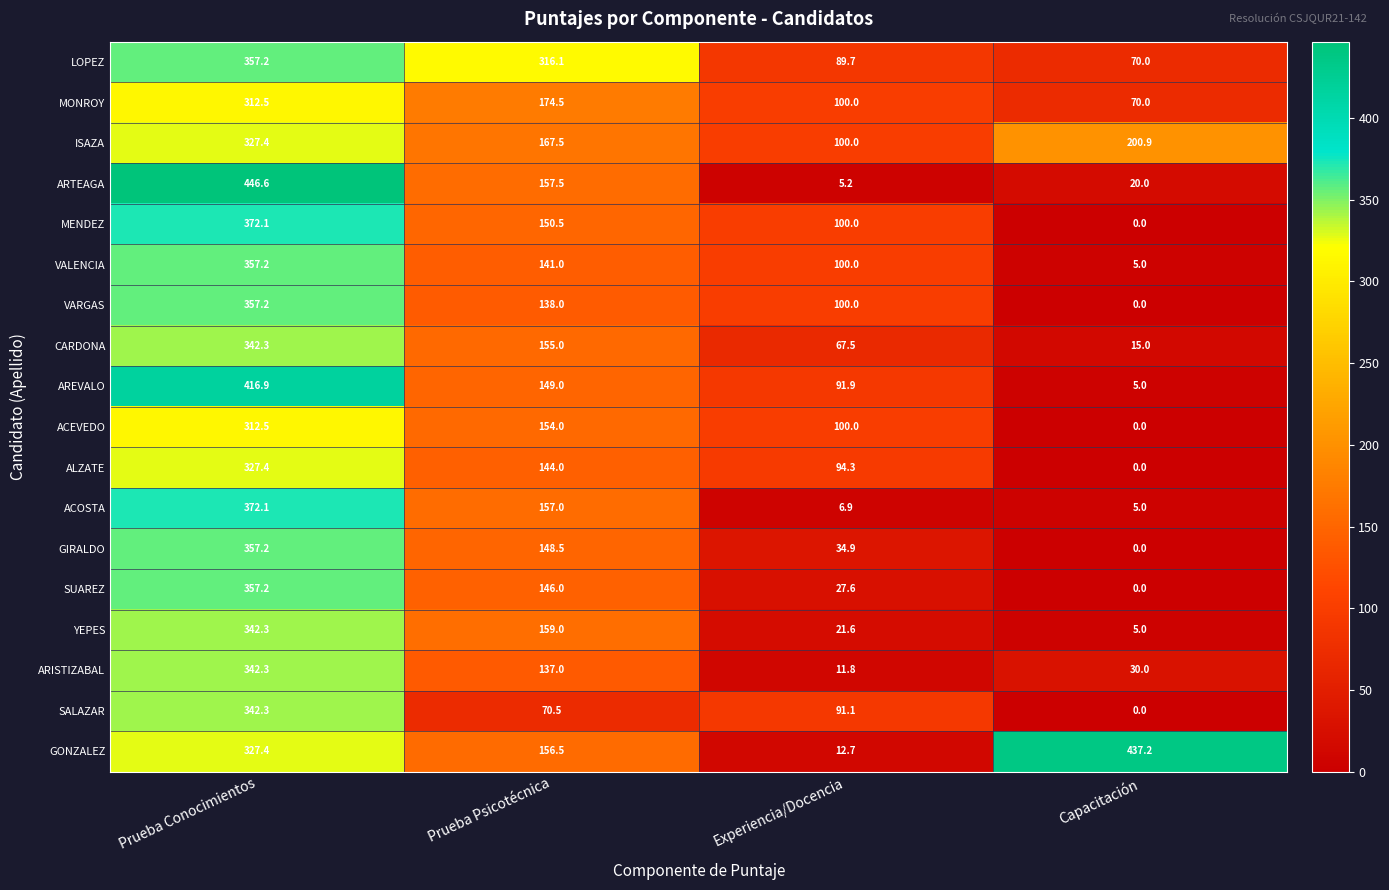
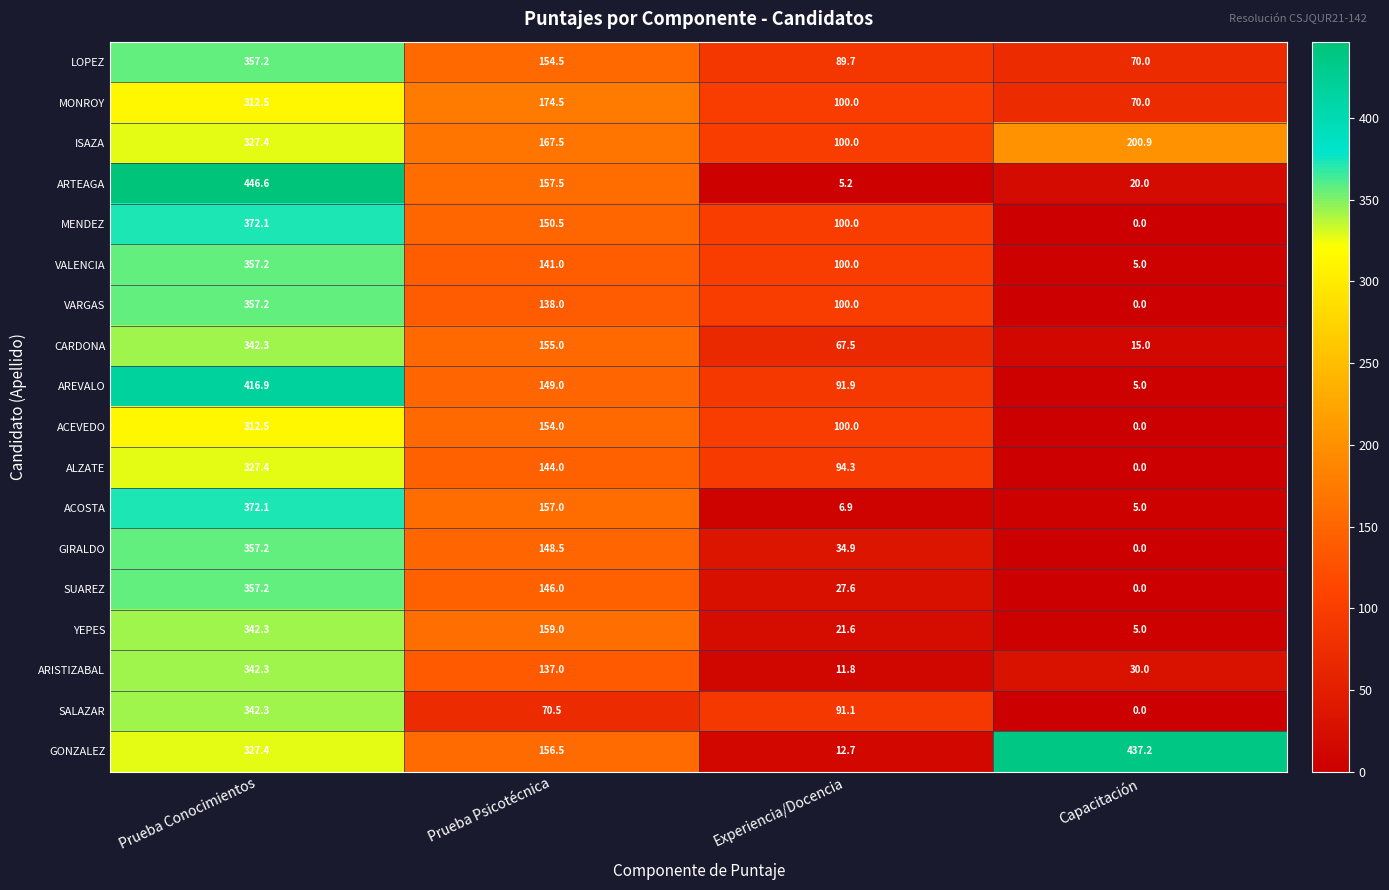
LOPEZ, Prueba Psicotécnica: 316.1 -> 154.5
